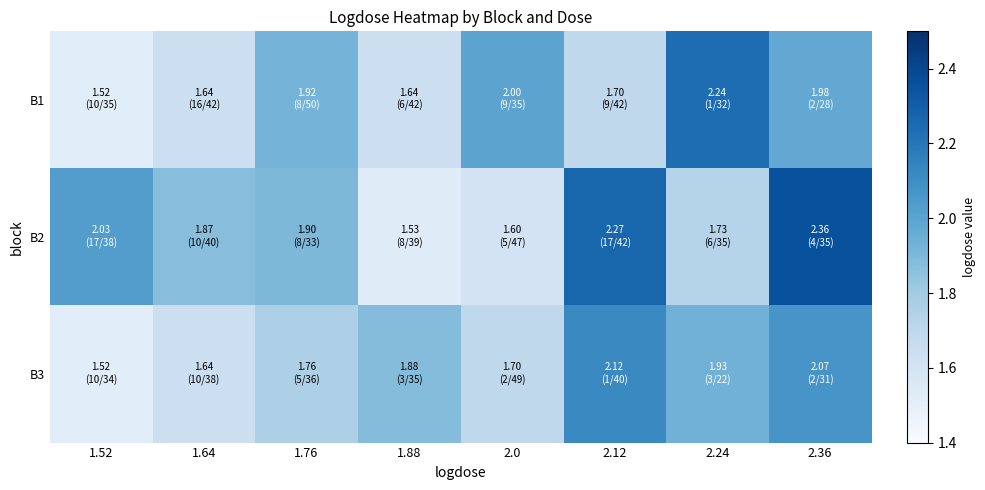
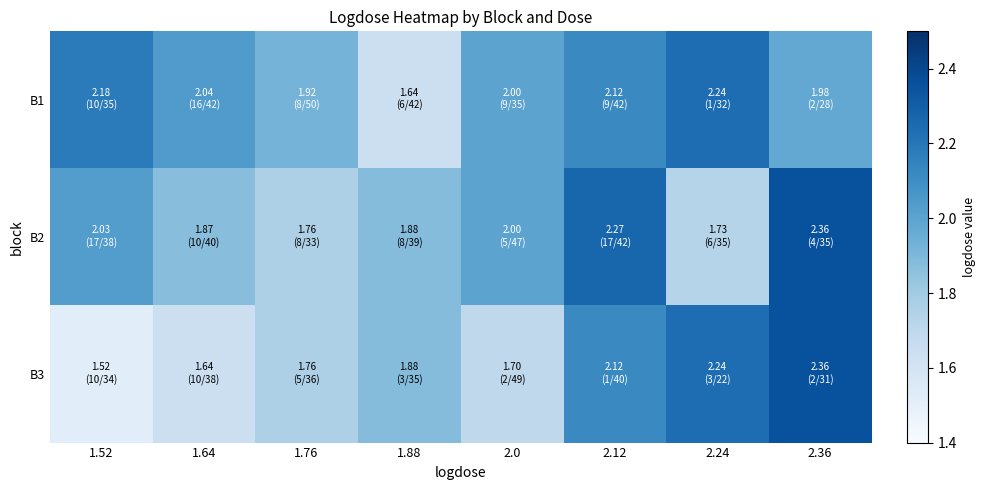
B1, 1.52: 1.52 -> 2.18
B1, 1.64: 1.64 -> 2.04
B1, 2.12: 1.70 -> 2.12
B2, 1.76: 1.90 -> 1.76
B2, 1.88: 1.53 -> 1.88
B2, 2.0: 1.60 -> 2.00
B3, 2.24: 1.93 -> 2.24
B3, 2.36: 2.07 -> 2.36
